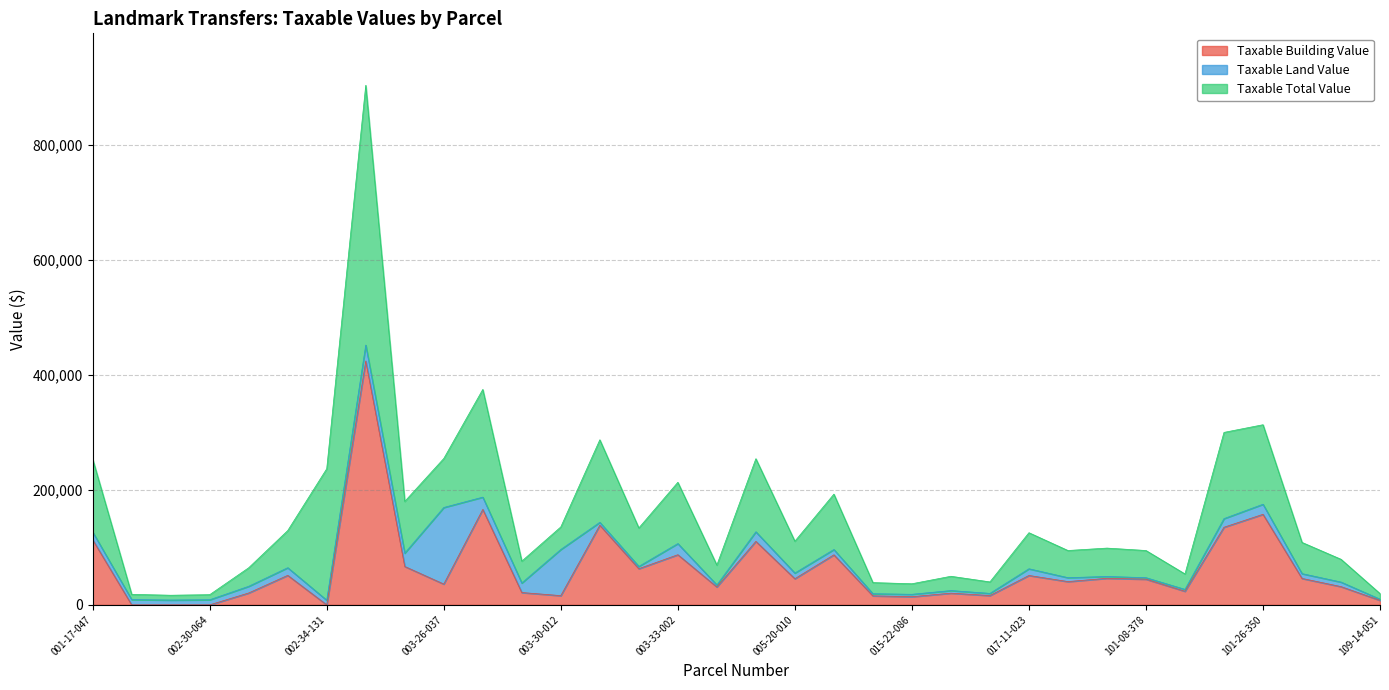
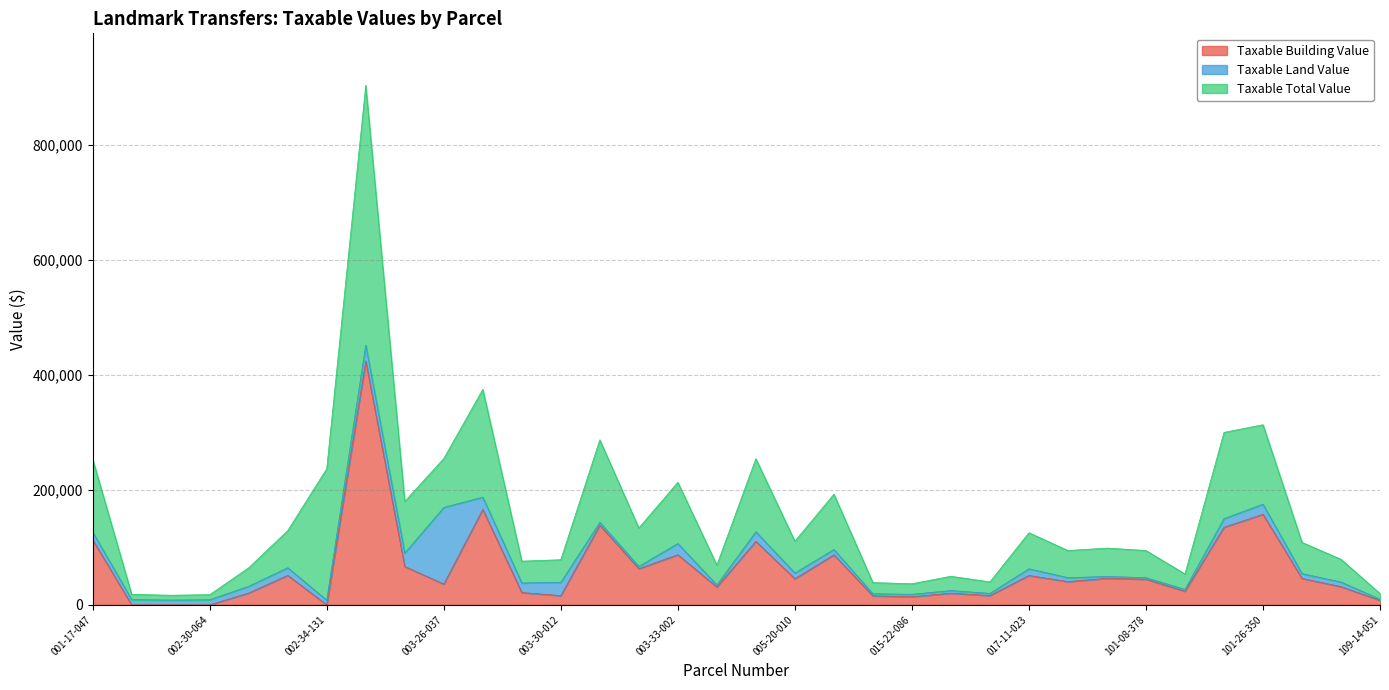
Taxable Land Value, 003-30-012: 80,000 -> 20,000
